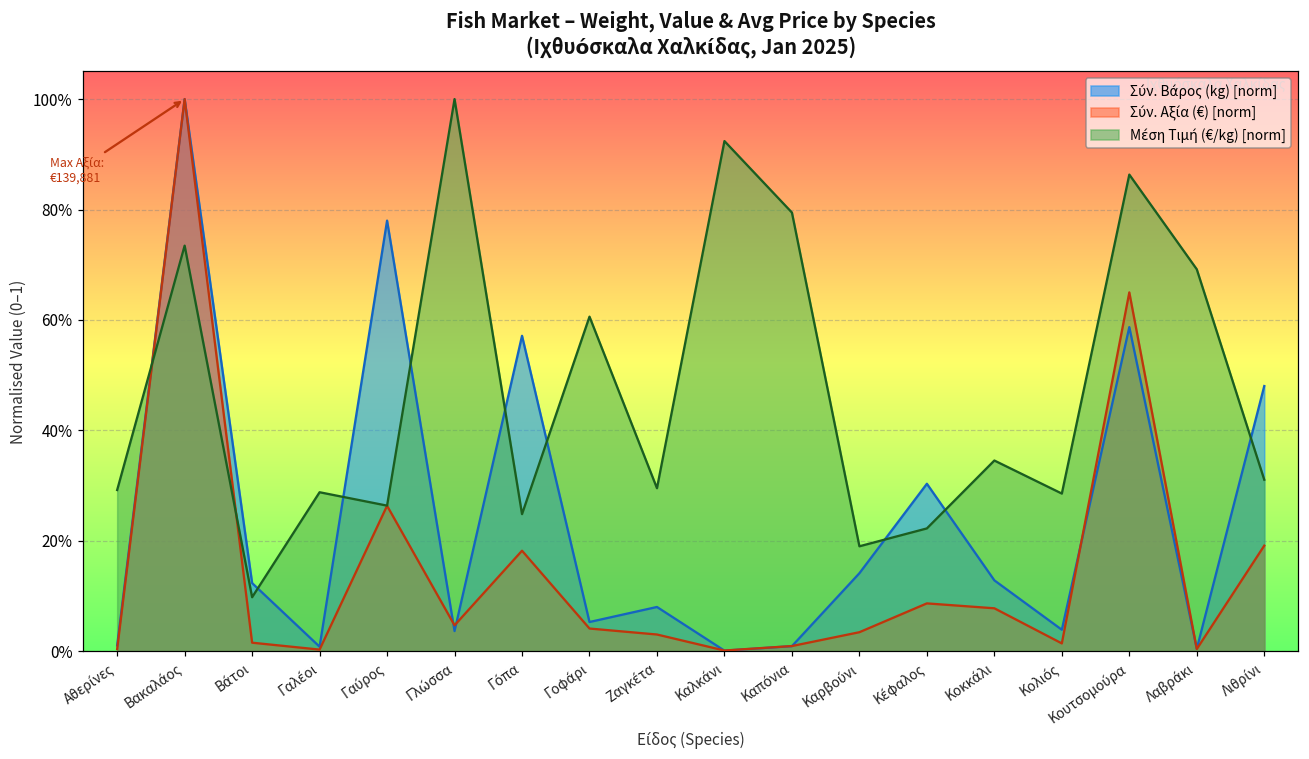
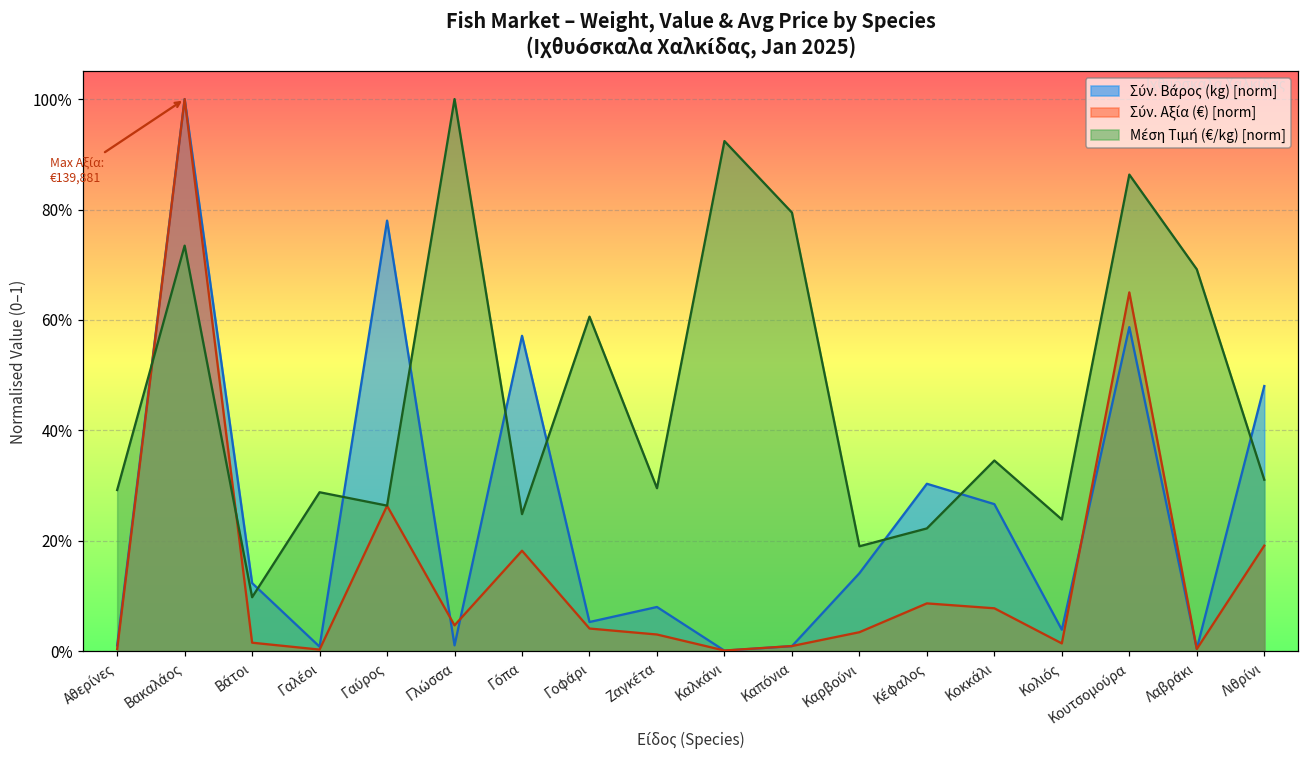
Σύν. Βάρος (kg) [norm], Γλώσσα: 4% -> 1%
Σύν. Βάρος (kg) [norm], Κοκκάλι: 13% -> 27%
Μέση Τιμή (€/kg) [norm], Κολιός: 29% -> 24%
